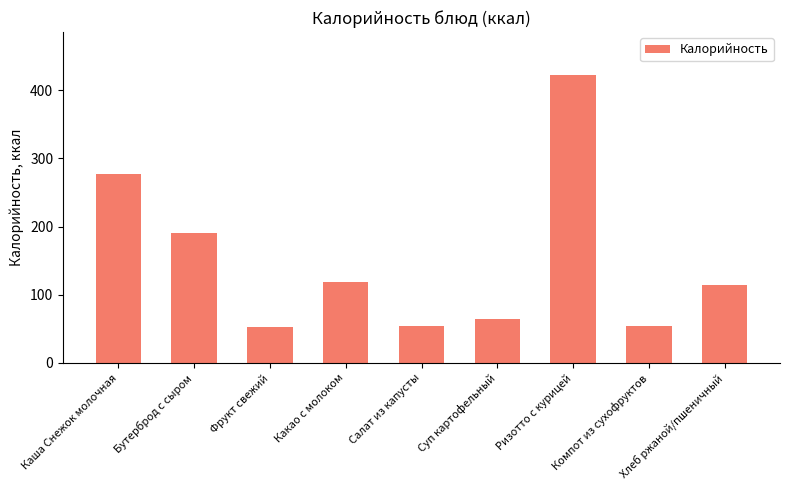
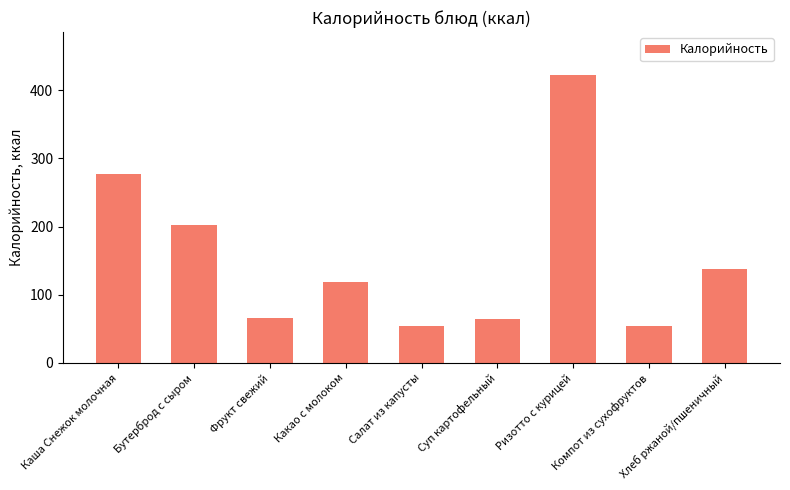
Бутерброд с сыром: 190 -> 200
Фрукт свежий: 50 -> 70
Хлеб ржаной/пшеничный: 110 -> 140
